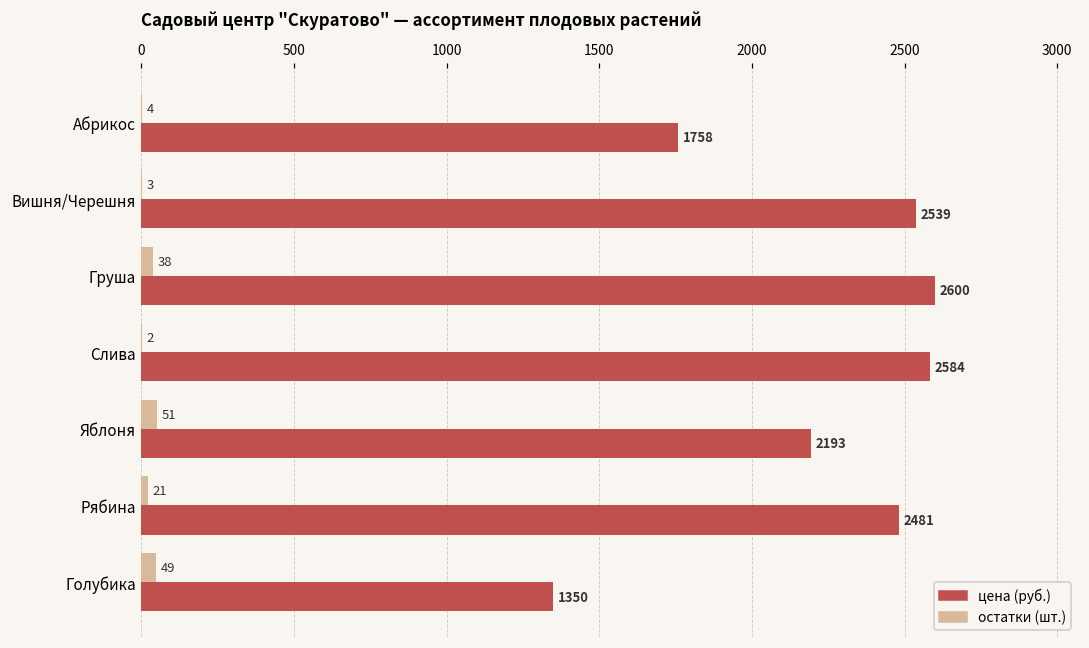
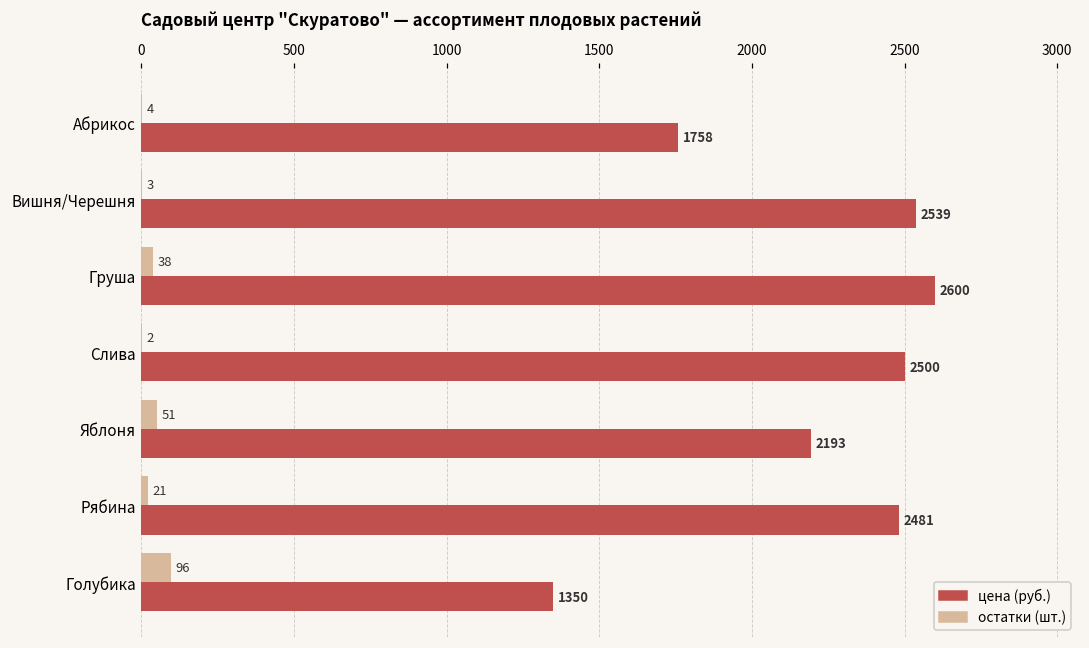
цена (руб.), Слива: 2584 -> 2500
остатки (шт.), Голубика: 49 -> 96
